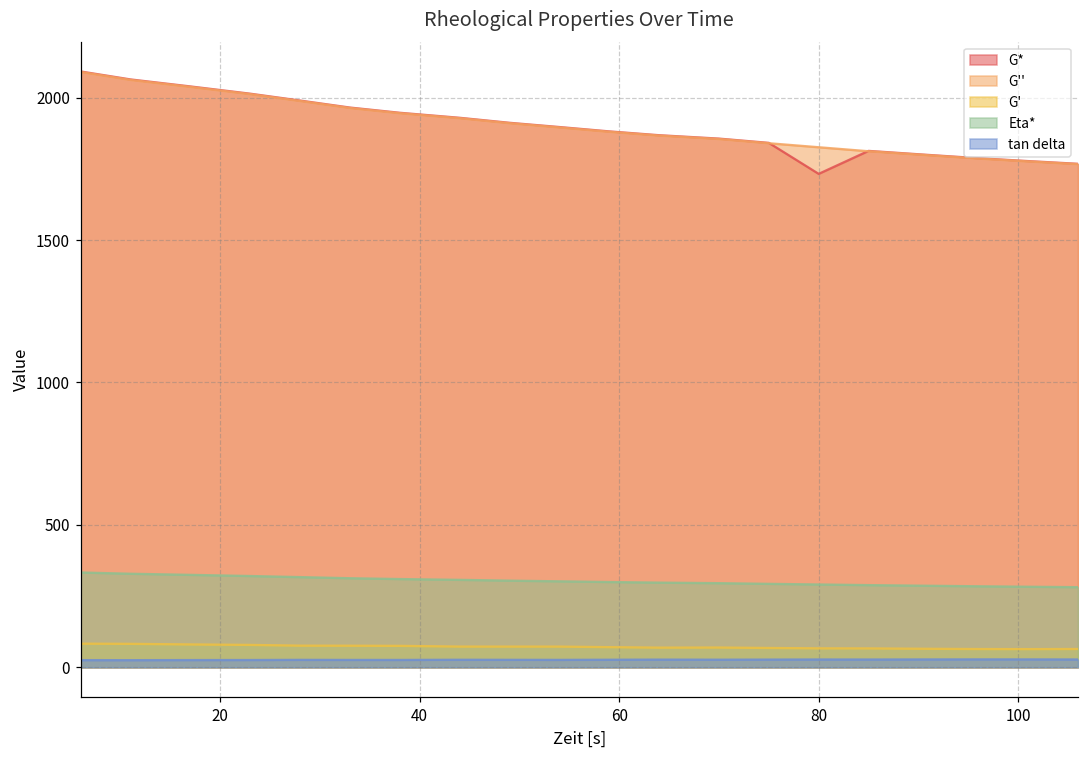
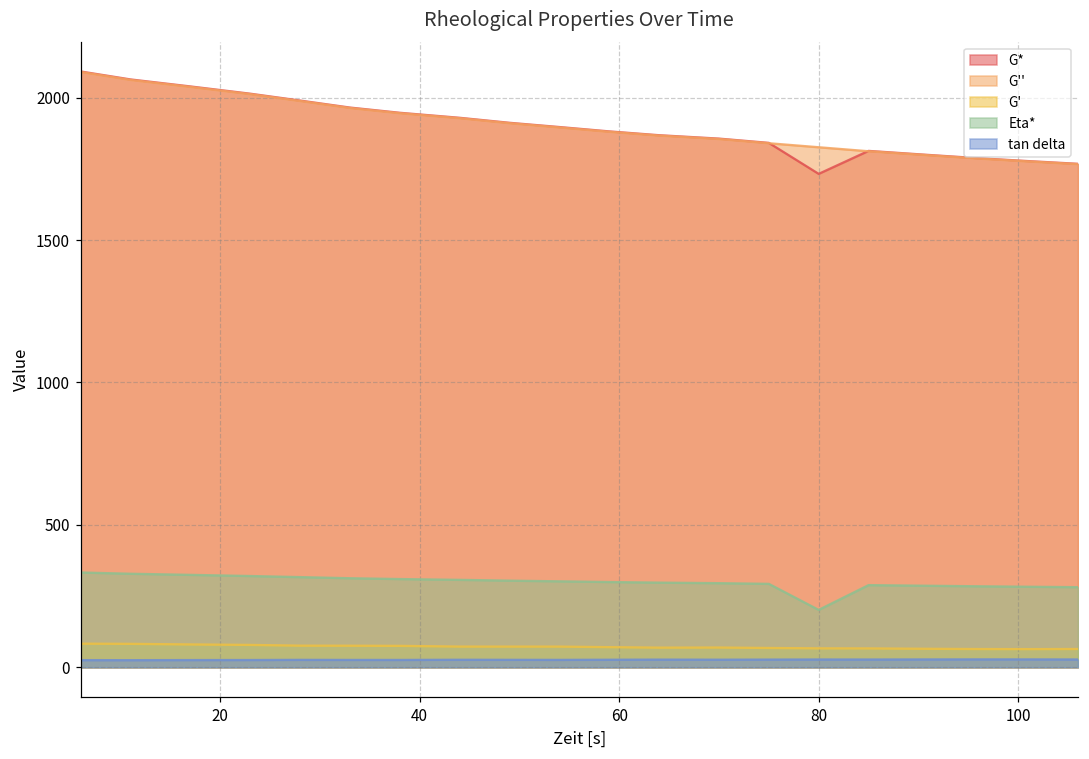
Eta*, 80: 290 -> 200
